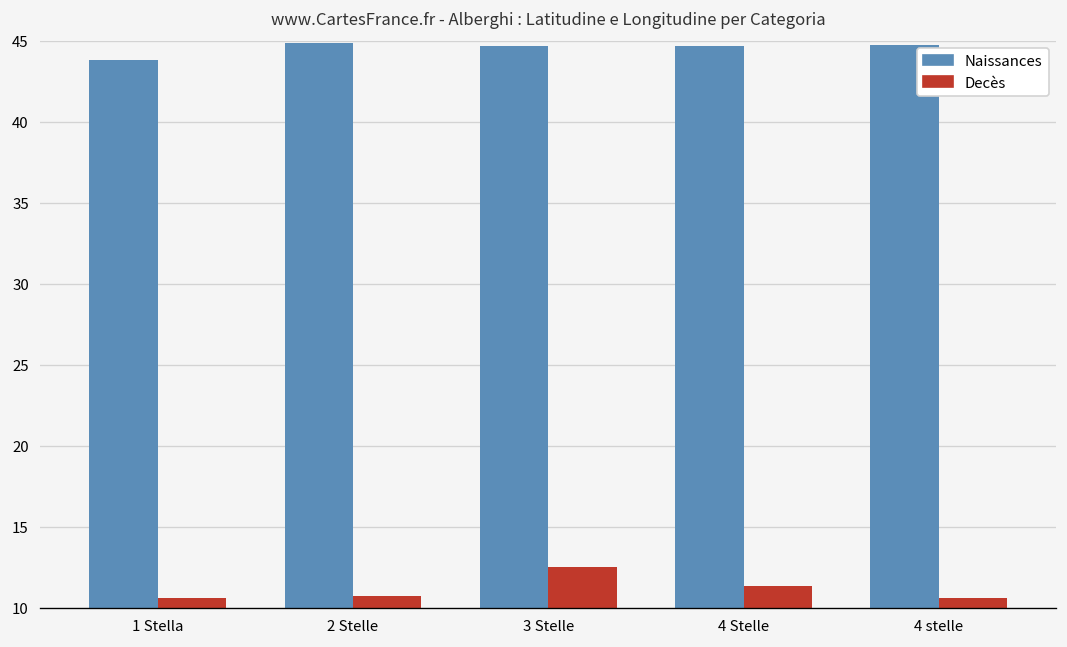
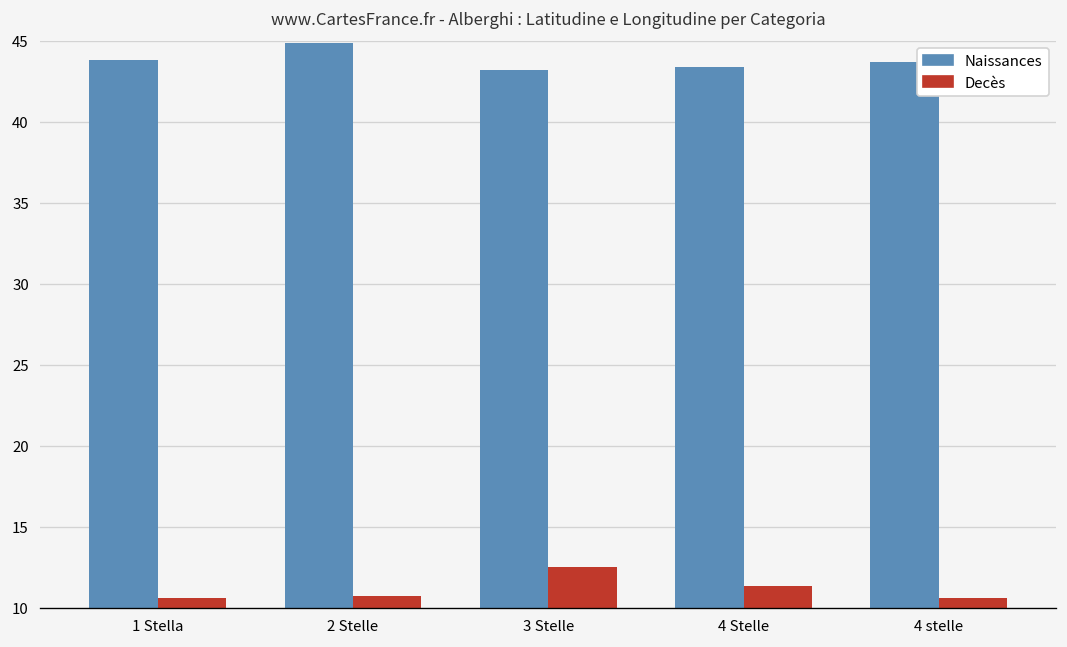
Naissances, 3 Stelle: 44.7 -> 43.2
Naissances, 4 Stelle: 44.7 -> 43.4
Naissances, 4 stelle: 44.7 -> 43.7
